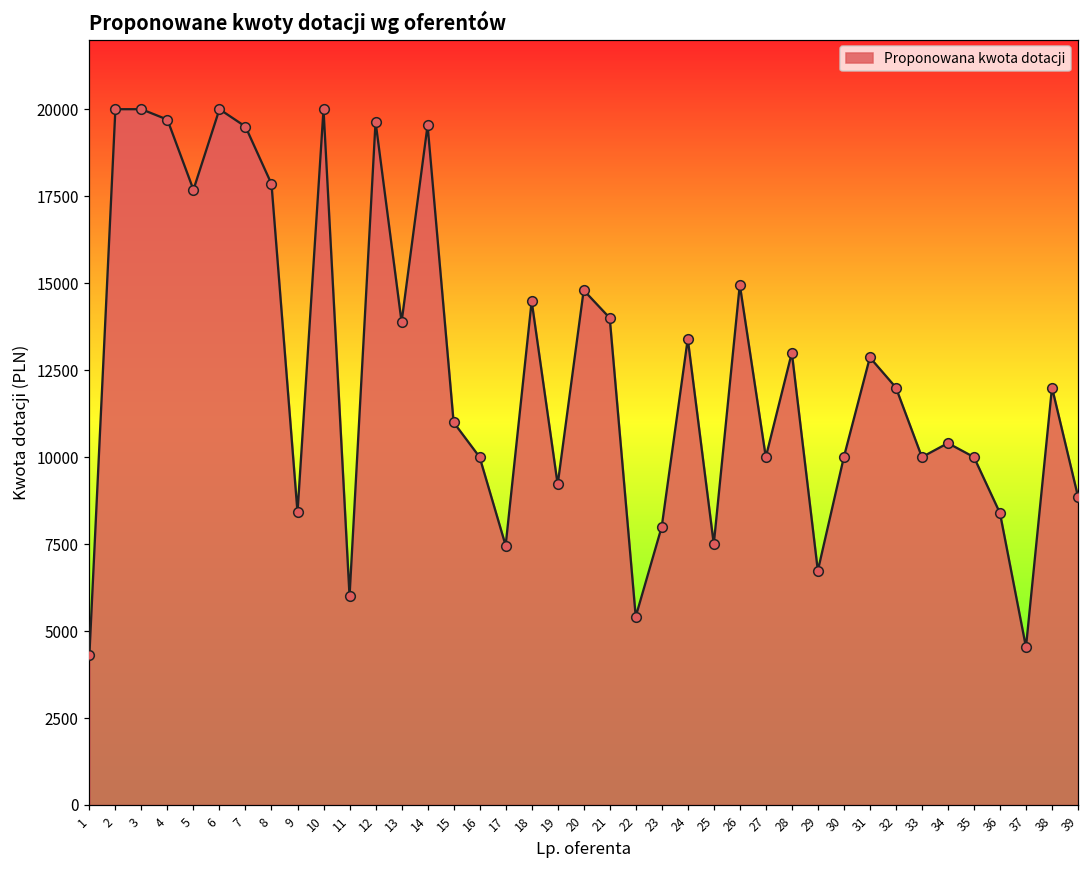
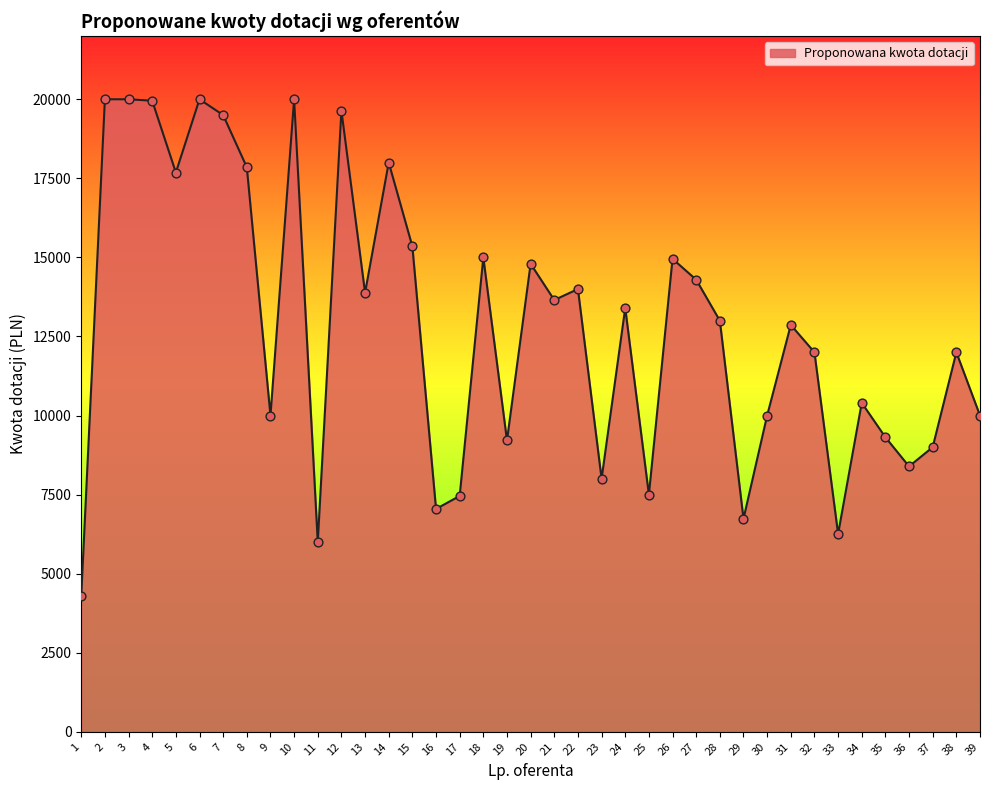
4: 19700 -> 20000
9: 8400 -> 10000
14: 19500 -> 18000
15: 11000 -> 15300
16: 10000 -> 7000
18: 14500 -> 15000
21: 14000 -> 13700
22: 5400 -> 14000
27: 10000 -> 14300
33: 10000 -> 6300
35: 10000 -> 9300
37: 4500 -> 9000
39: 8900 -> 10000
